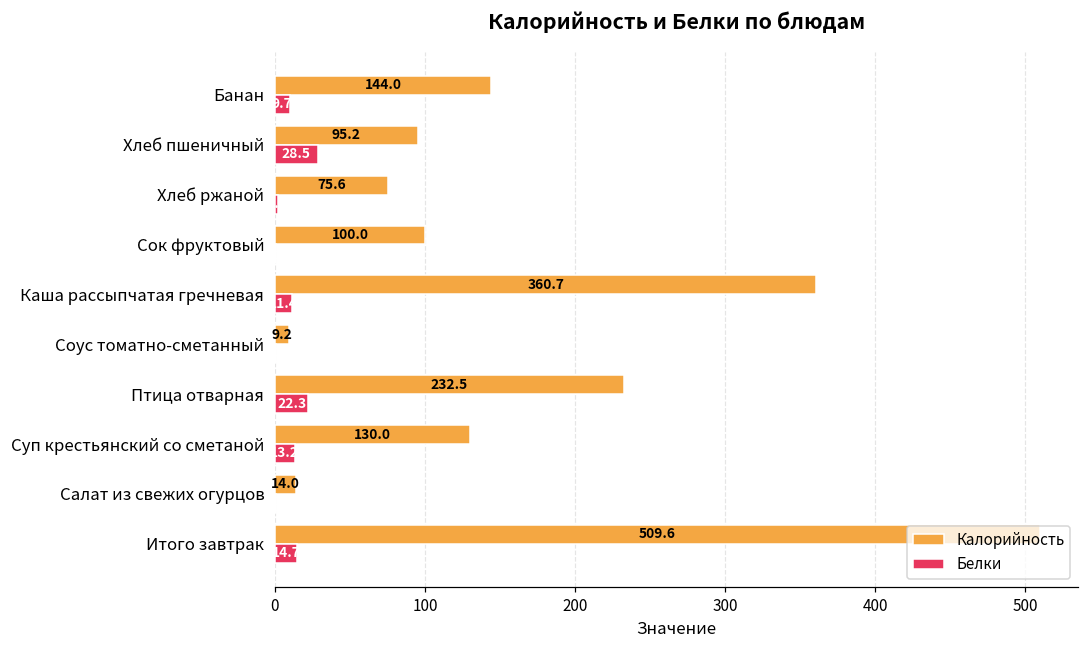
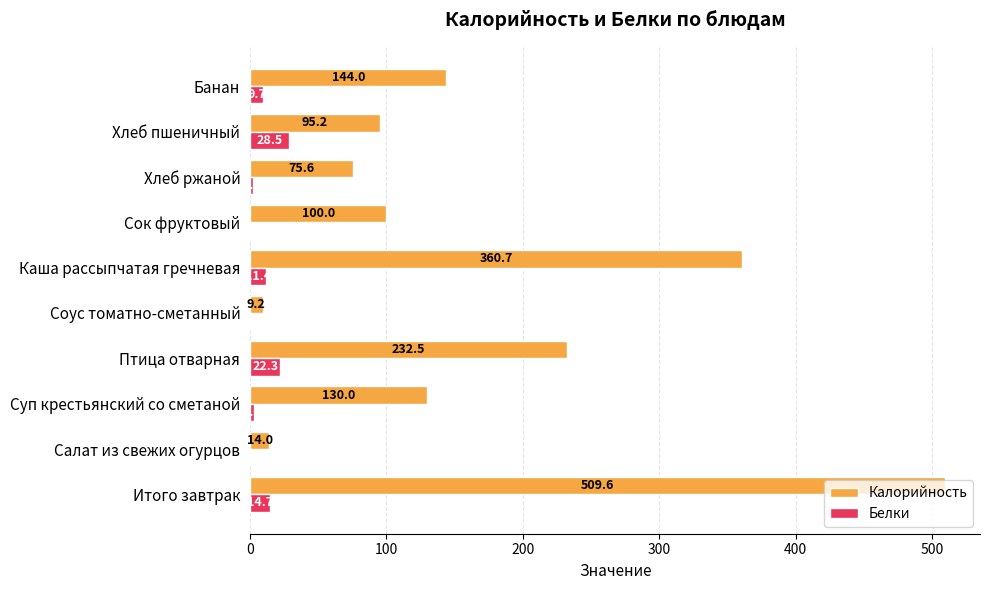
Белки, Суп крестьянский со сметаной: 13 -> 3
